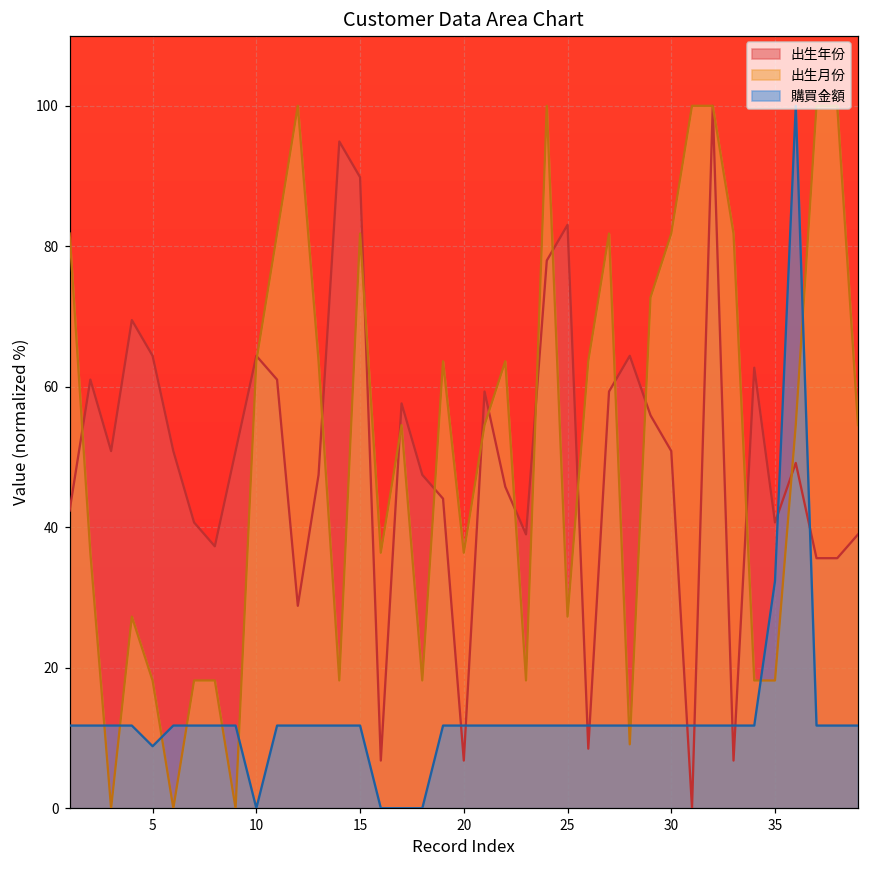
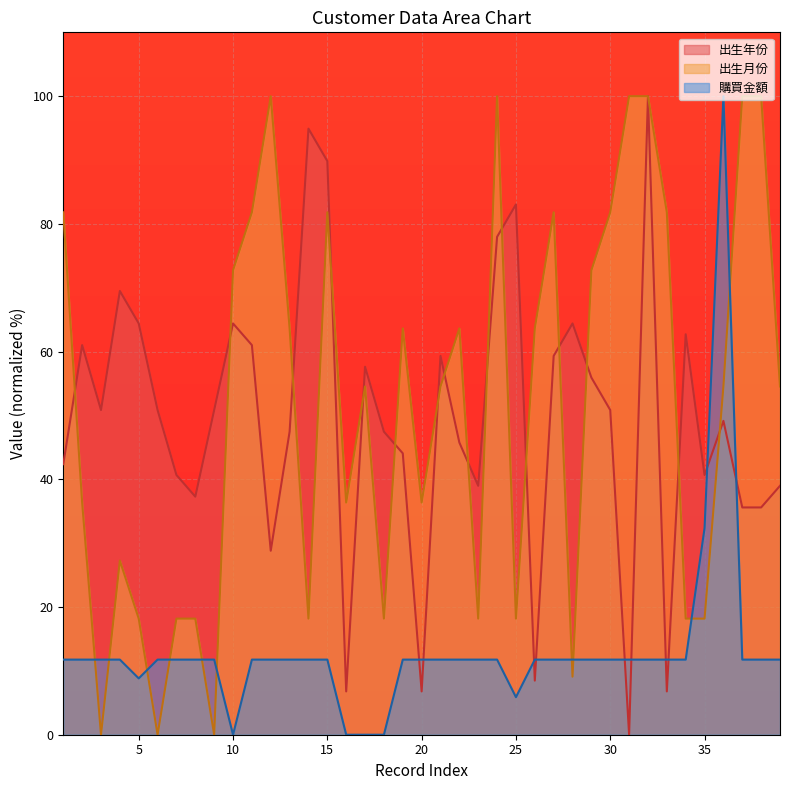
出生月份, 10: 64 -> 73
出生月份, 25: 27 -> 18
購買金額, 25: 12 -> 6
